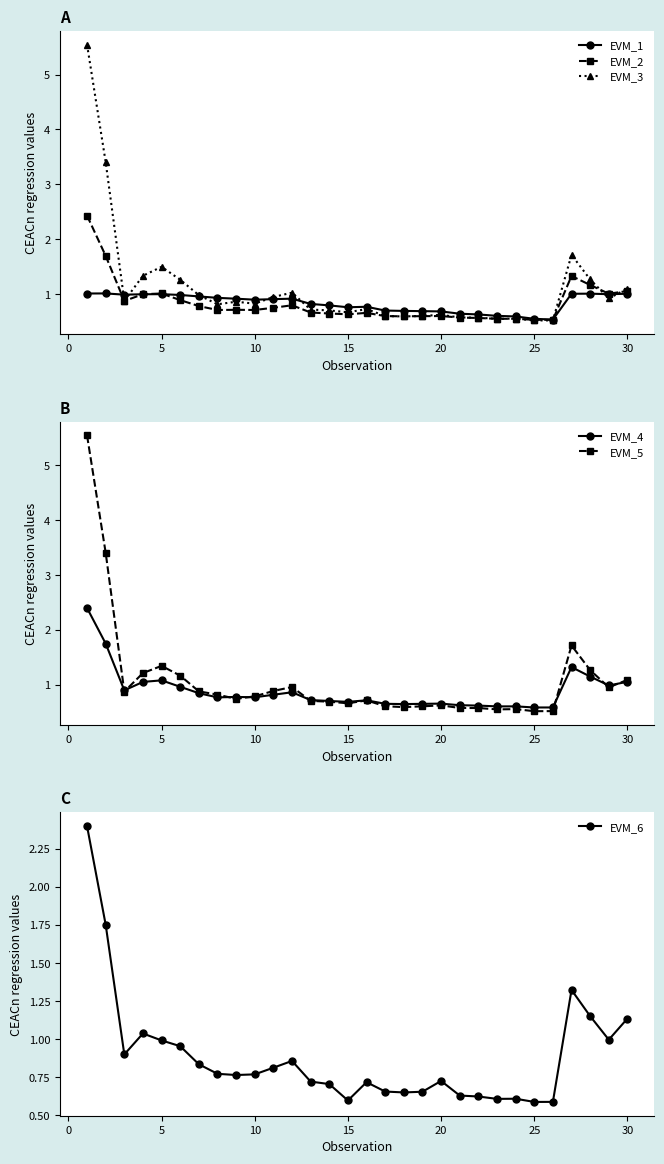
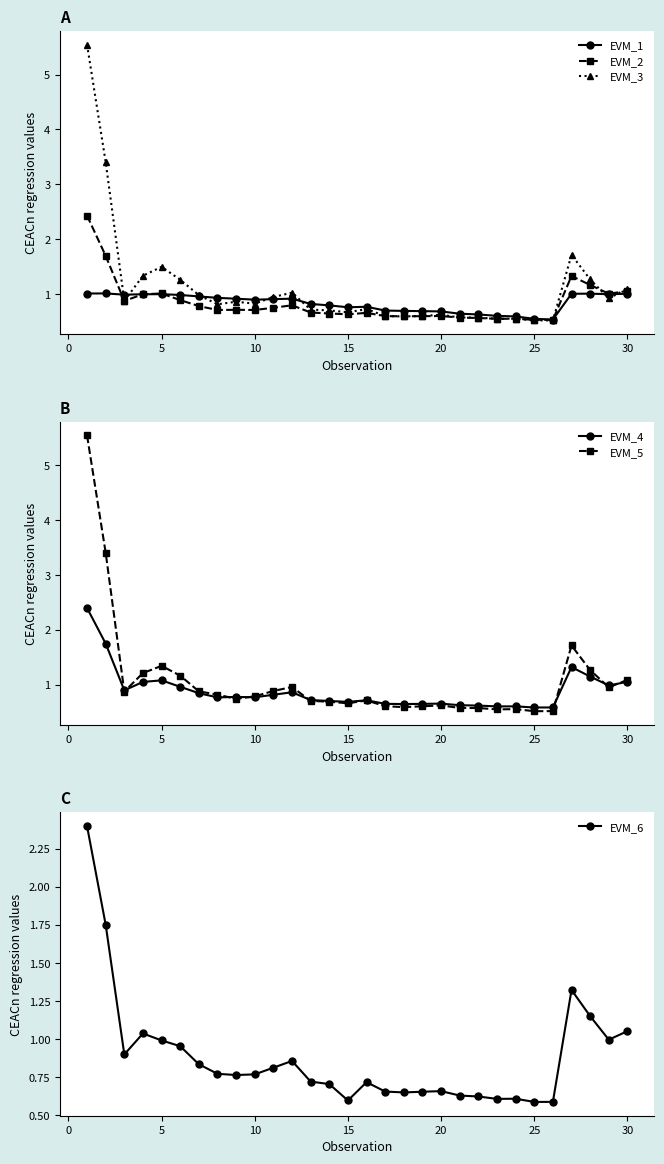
C, 20: 0.73 -> 0.66
C, 30: 1.14 -> 1.05
